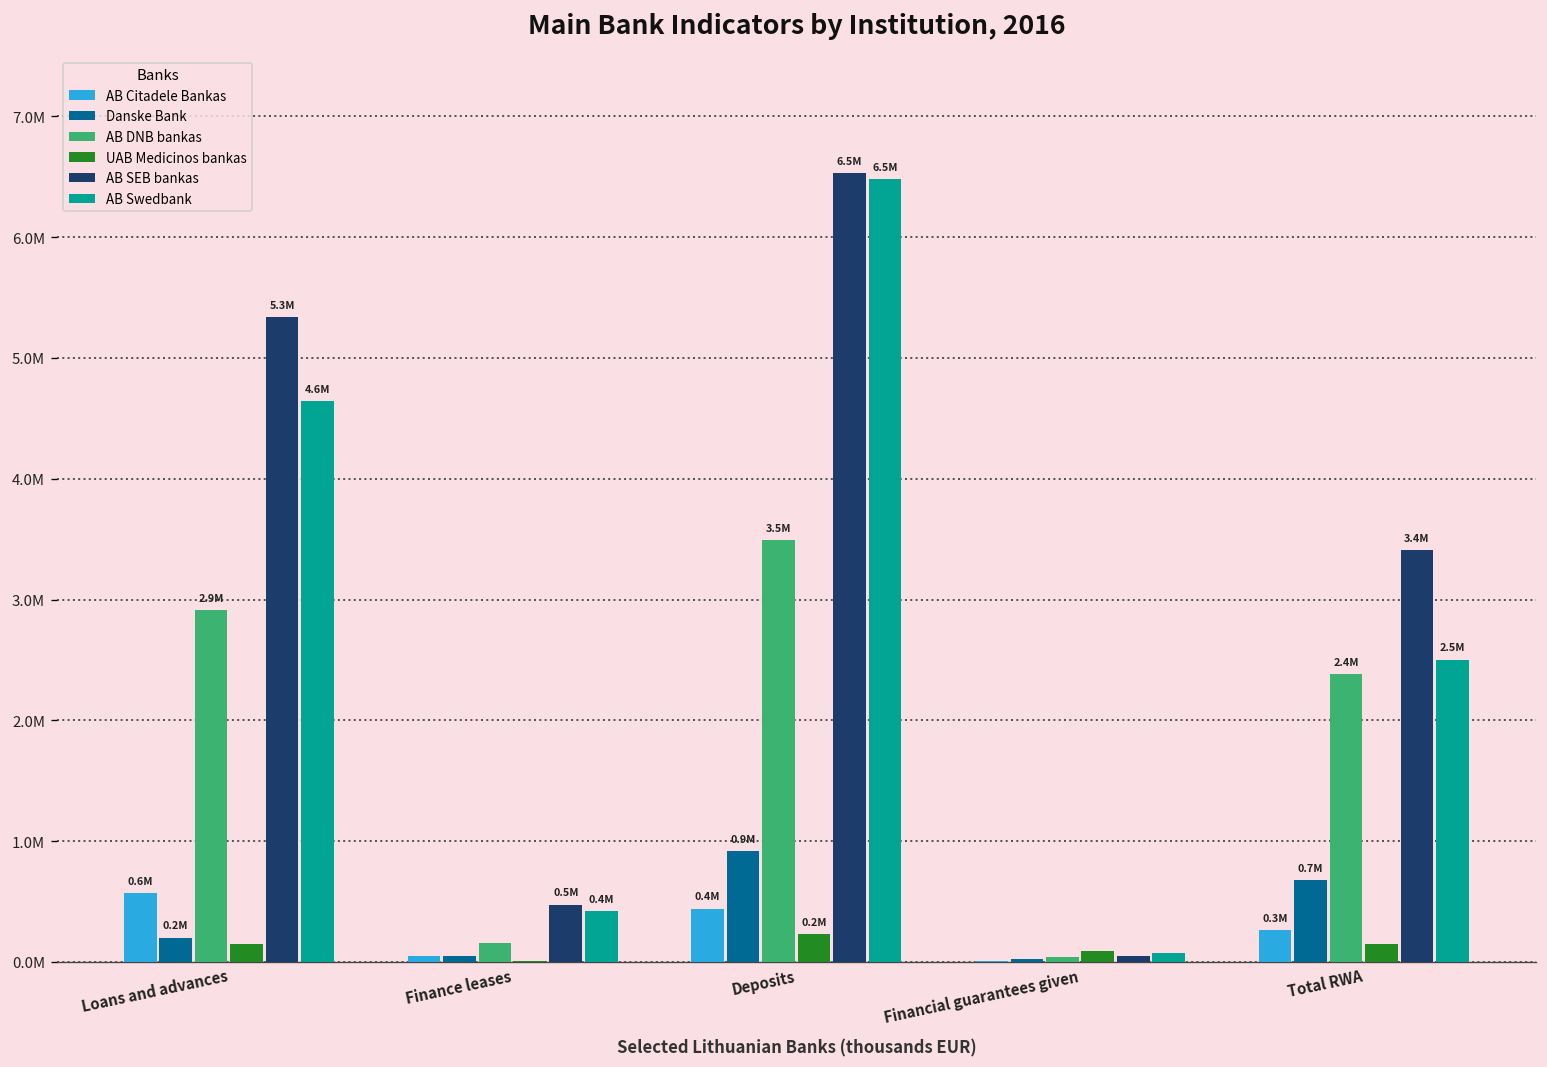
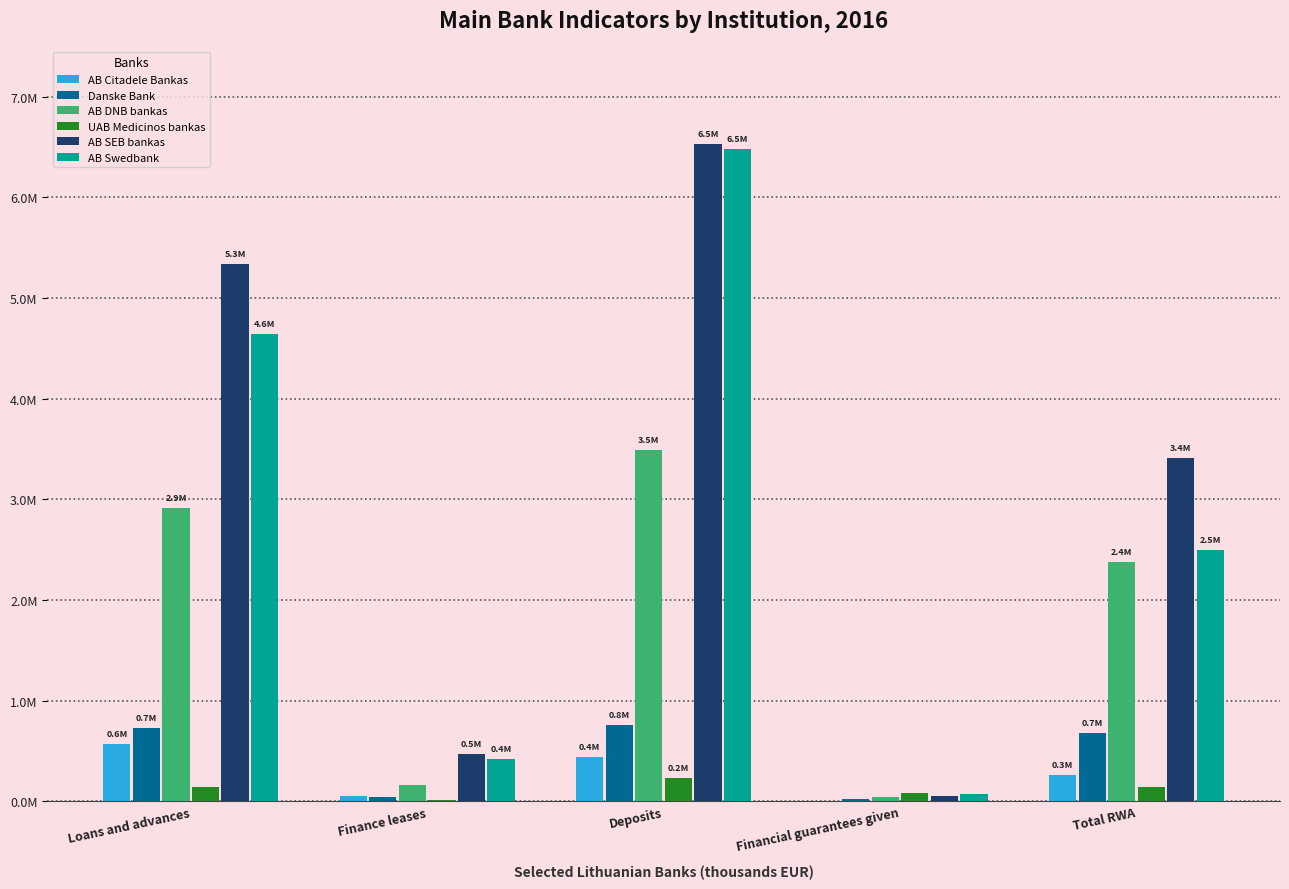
Danske Bank, Loans and advances: 0.2M -> 0.7M
Danske Bank, Deposits: 0.9M -> 0.8M
